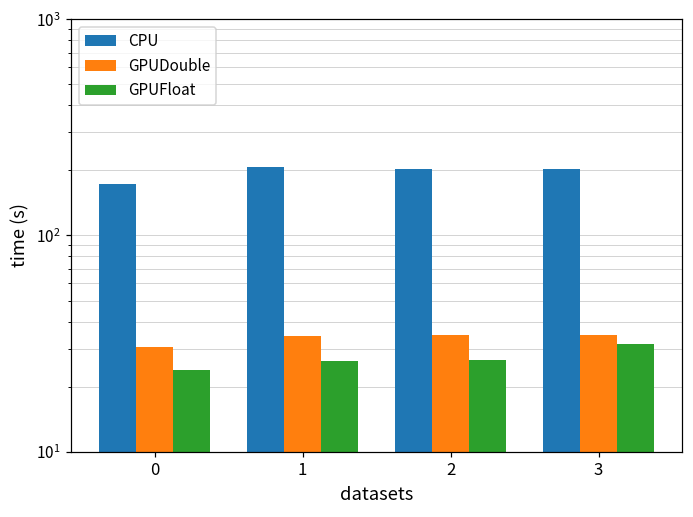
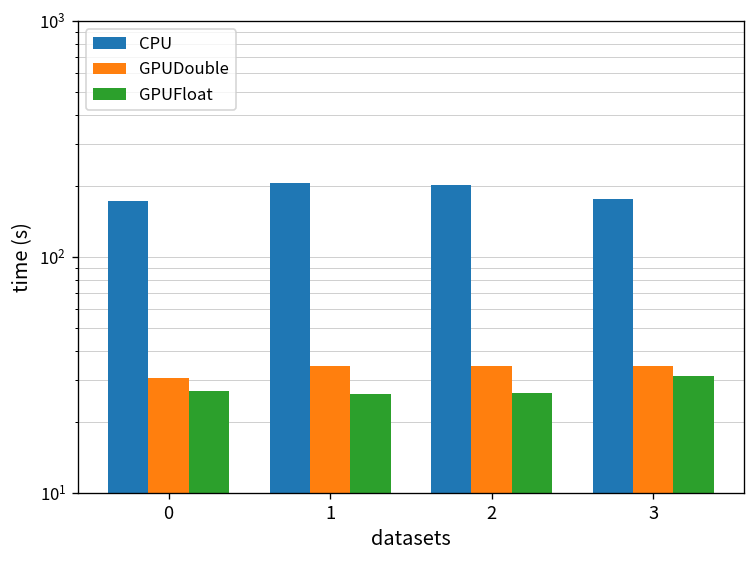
GPUFloat, 0: 24 -> 27
CPU, 3: 200 -> 180
